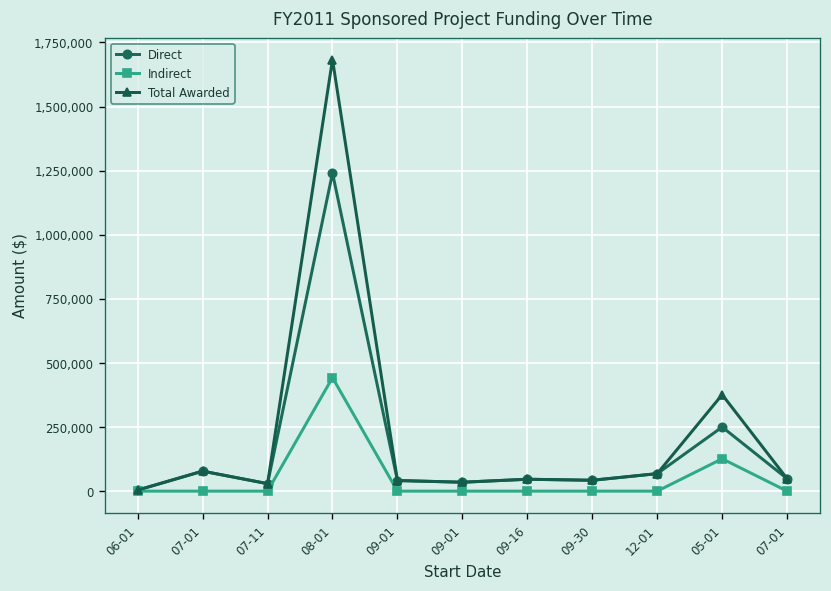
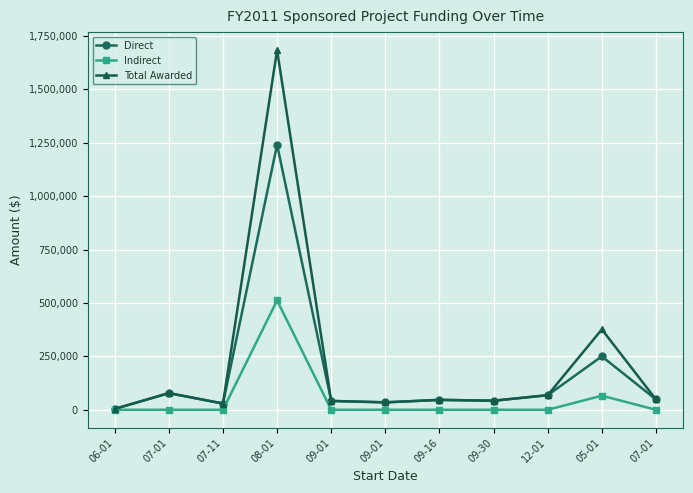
Indirect, 08-01: 440,000 -> 510,000
Indirect, 05-01: 130,000 -> 70,000
